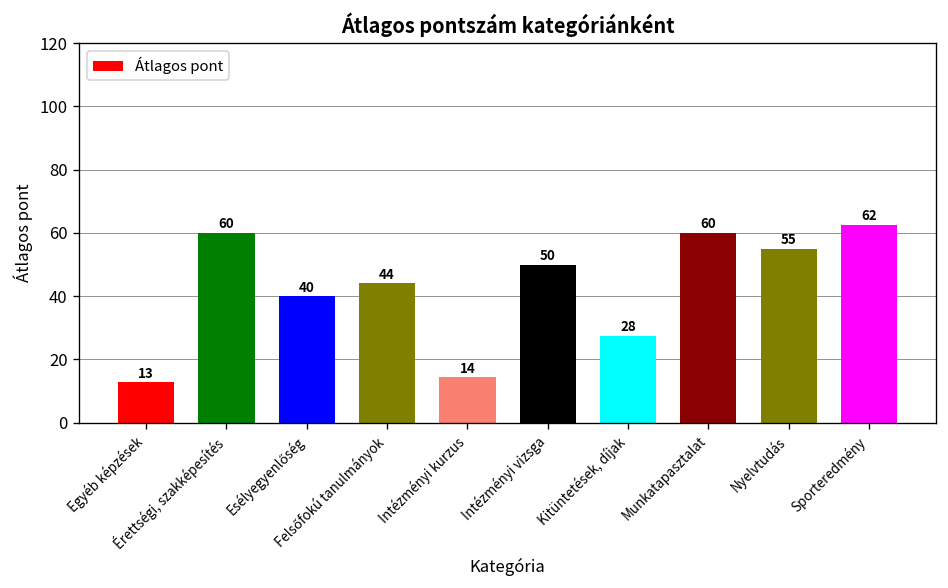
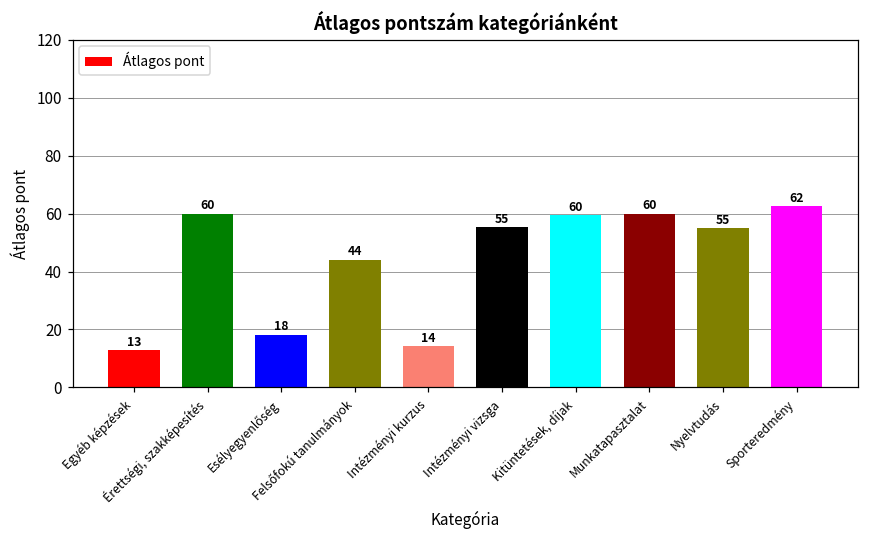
Esélyegyenlőség: 40 -> 18
Intézményi vizsga: 50 -> 55
Kitüntetések, díjak: 28 -> 60
